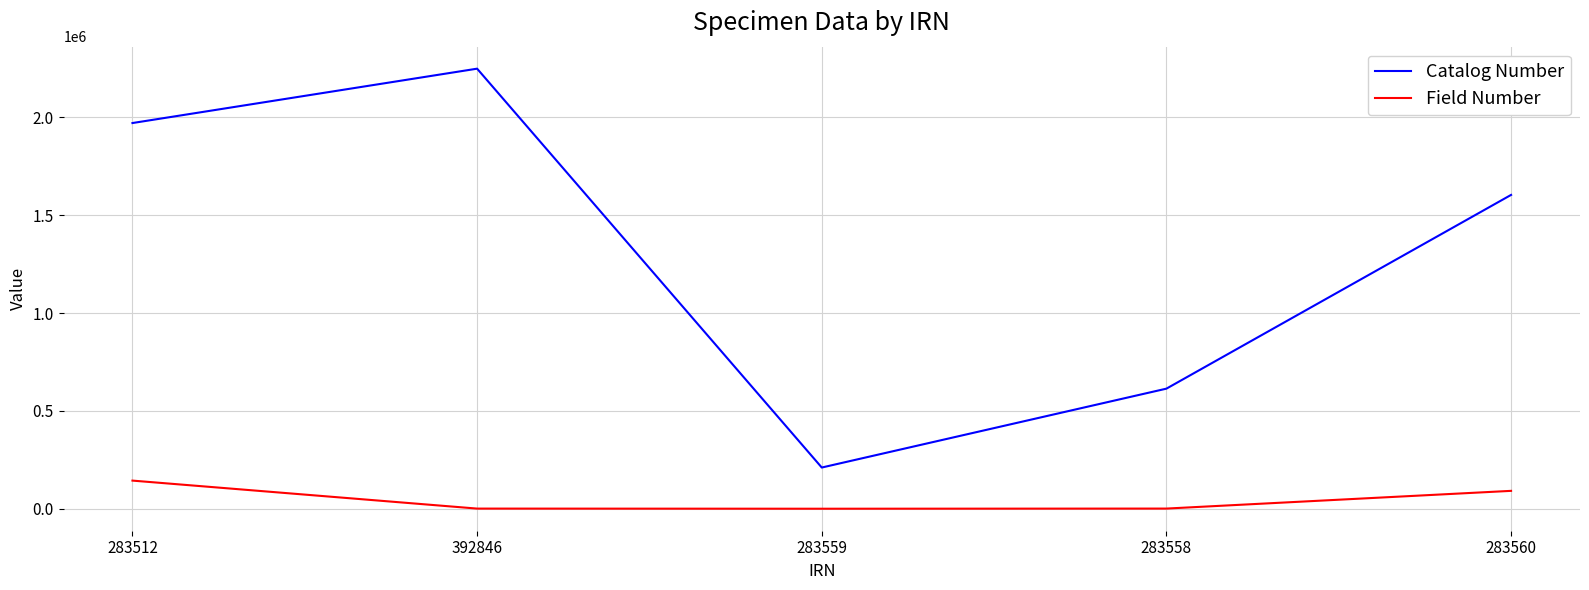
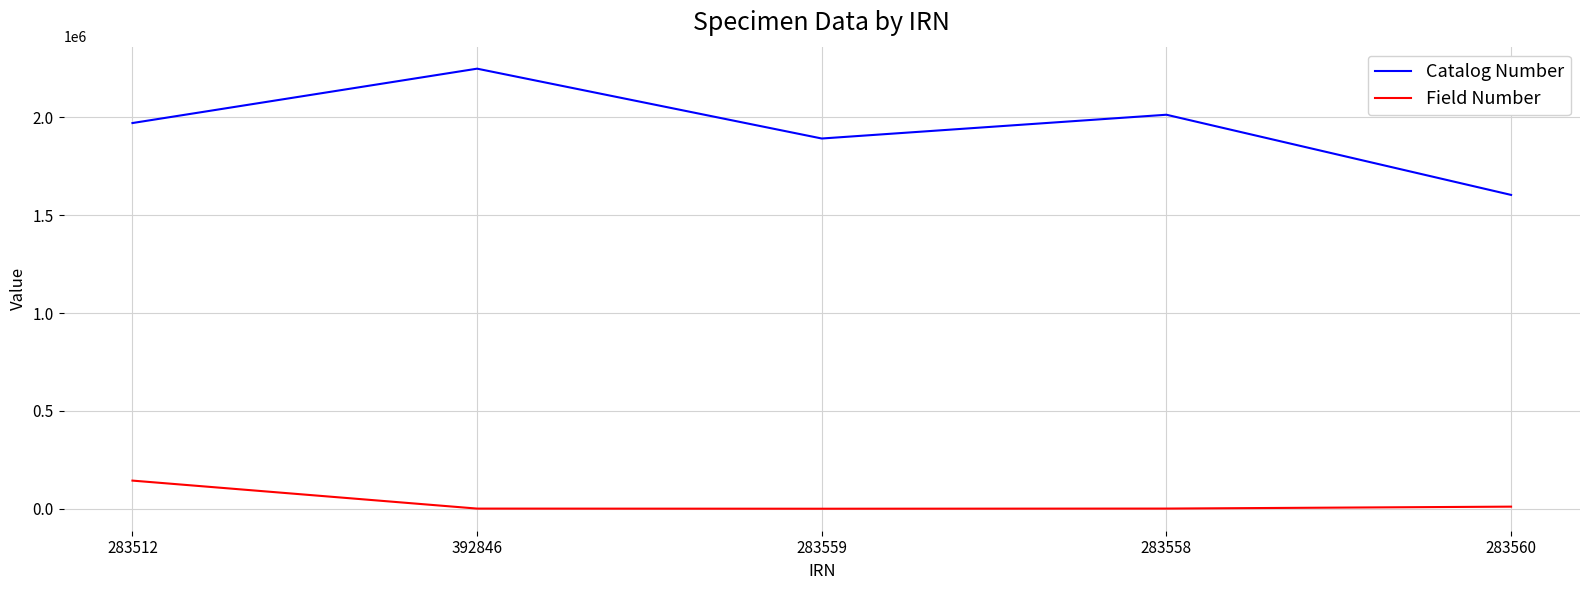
Catalog Number, 283559: 210000 -> 1890000
Catalog Number, 283558: 610000 -> 2010000
Field Number, 283560: 90000 -> 10000
